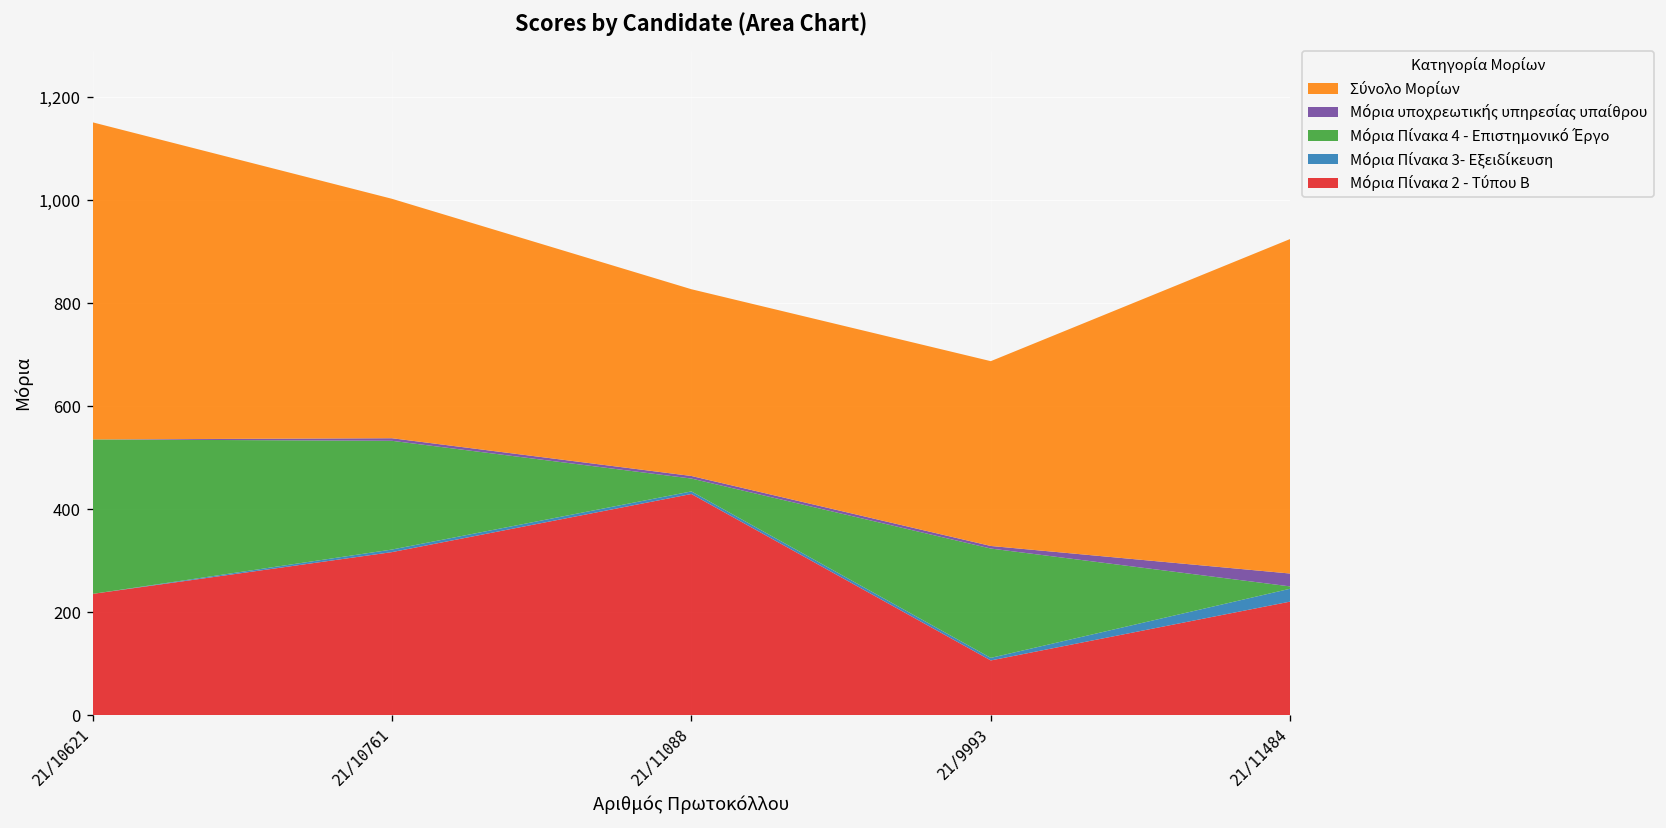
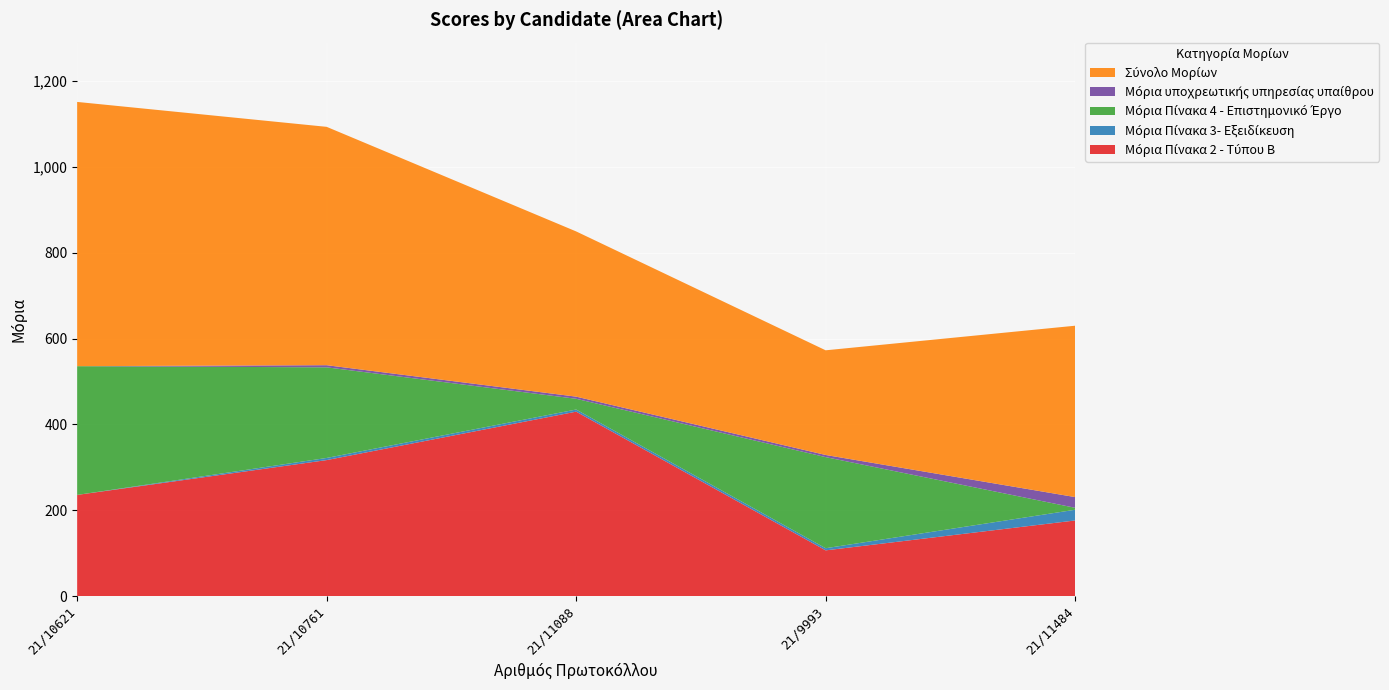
Σύνολο Μορίων, 21/10761: 460 -> 560
Σύνολο Μορίων, 21/11088: 360 -> 390
Σύνολο Μορίων, 21/9993: 360 -> 240
Μόρια Πίνακα 2 - Τύπου Β, 21/11484: 220 -> 180
Σύνολο Μορίων, 21/11484: 650 -> 400
